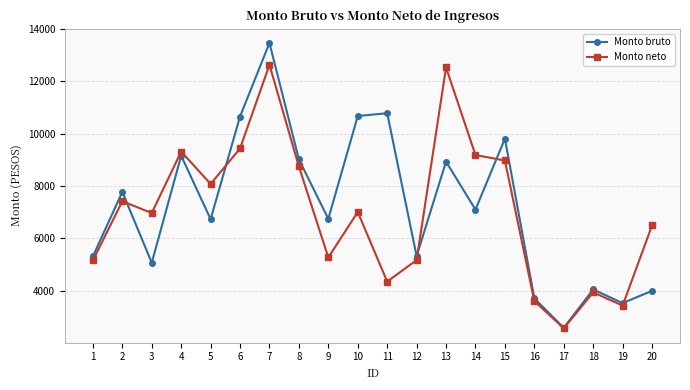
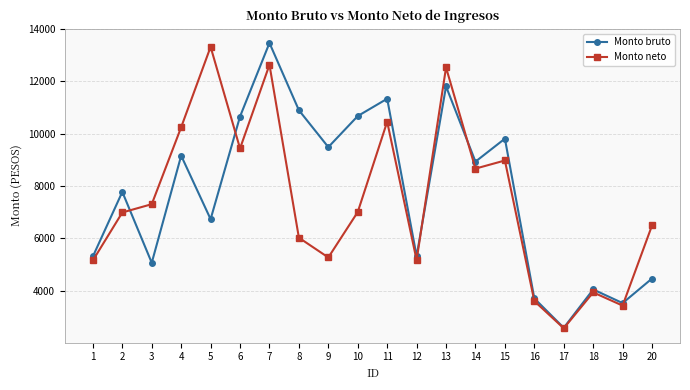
Monto neto, 2: 7400 -> 7000
Monto neto, 3: 7000 -> 7300
Monto neto, 4: 9300 -> 10200
Monto neto, 5: 8100 -> 13300
Monto bruto, 8: 9000 -> 10900
Monto neto, 8: 8700 -> 6000
Monto bruto, 9: 6700 -> 9500
Monto bruto, 11: 10800 -> 11300
Monto neto, 11: 4400 -> 10500
Monto bruto, 13: 8900 -> 11800
Monto bruto, 14: 7100 -> 8900
Monto neto, 14: 9200 -> 8700
Monto bruto, 20: 4000 -> 4500
